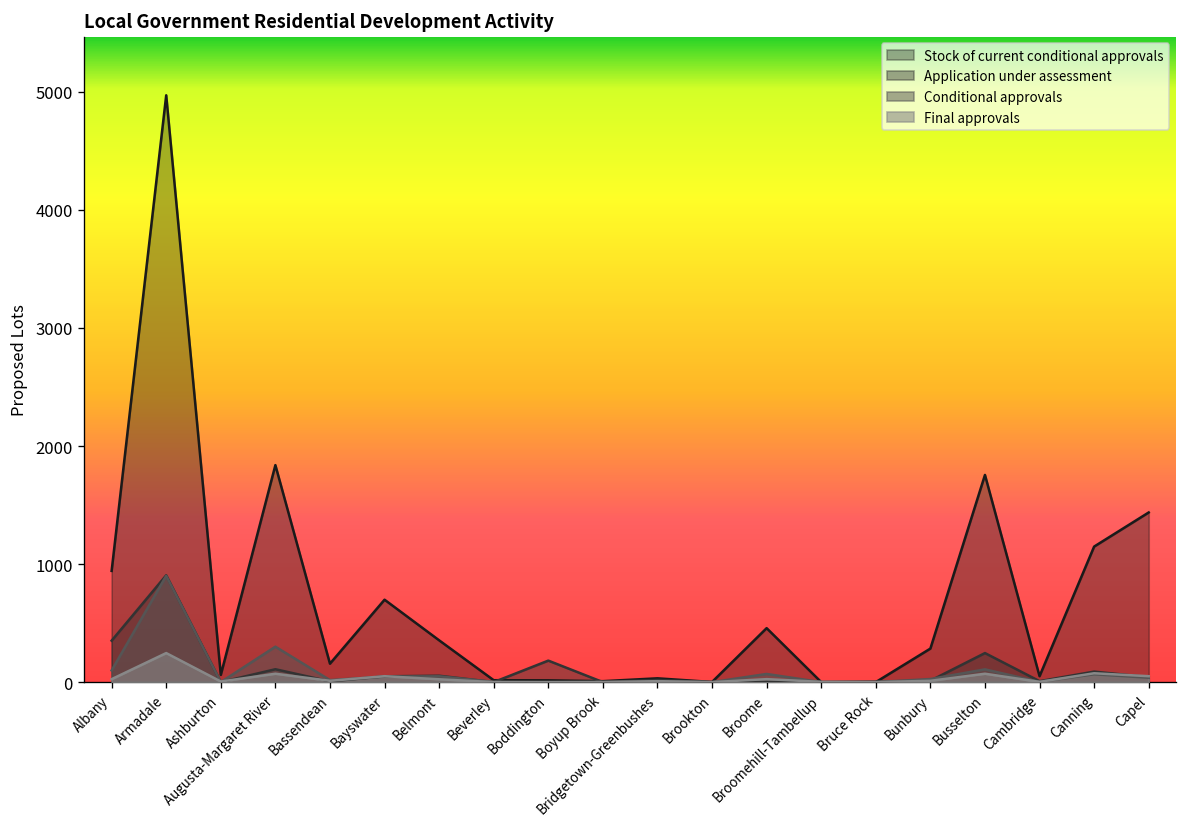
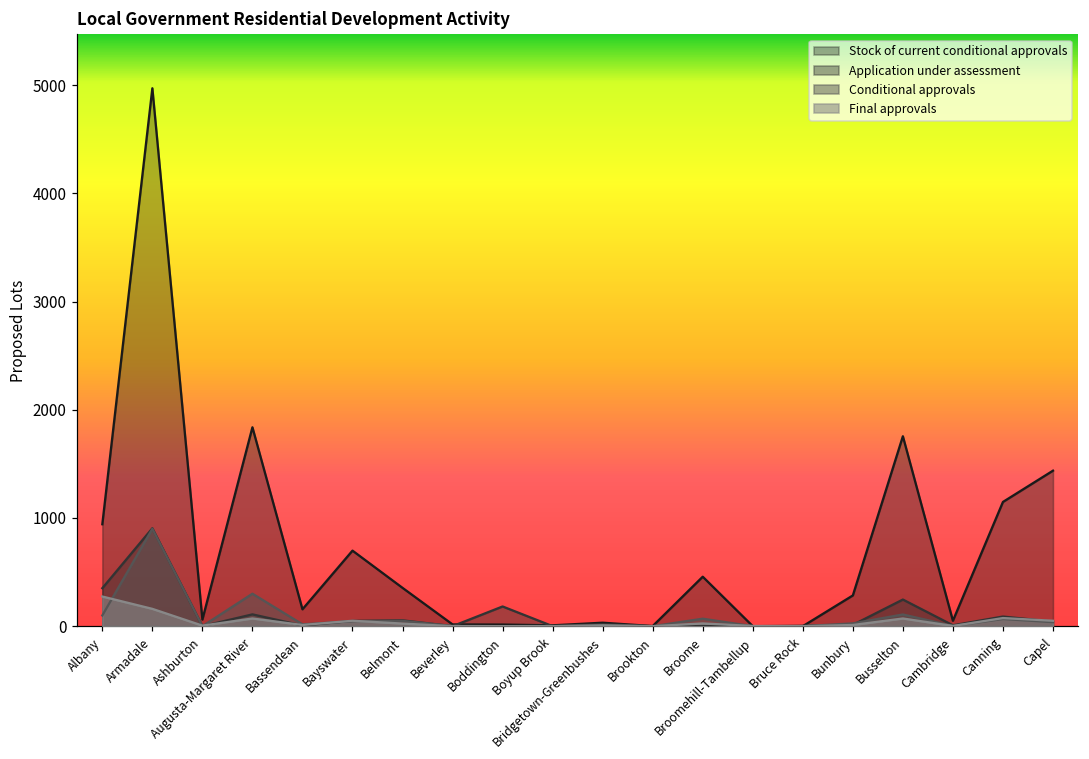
Final approvals, Albany: 0 -> 300
Final approvals, Armadale: 250 -> 160
